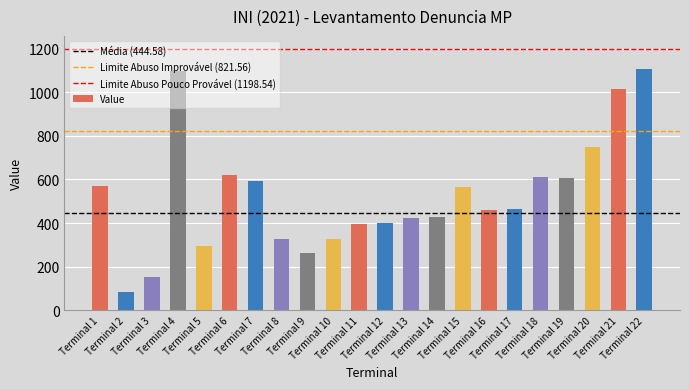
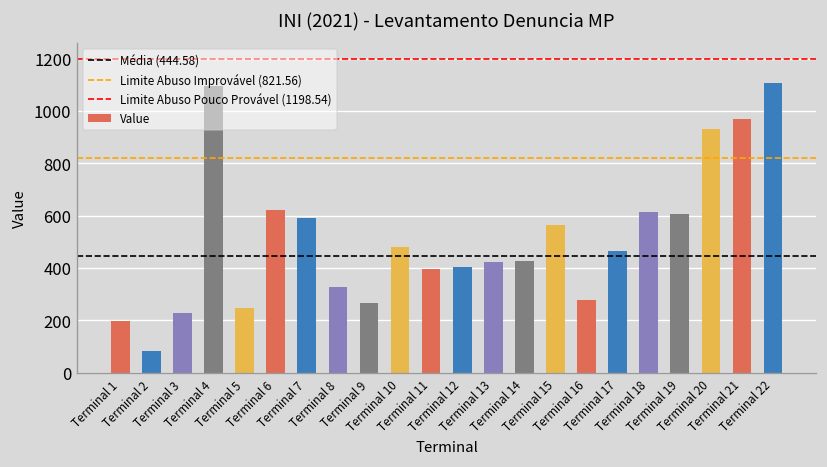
Terminal 1: 570 -> 200
Terminal 3: 150 -> 230
Terminal 5: 290 -> 250
Terminal 10: 330 -> 480
Terminal 16: 460 -> 280
Terminal 20: 750 -> 930
Terminal 21: 1020 -> 970
